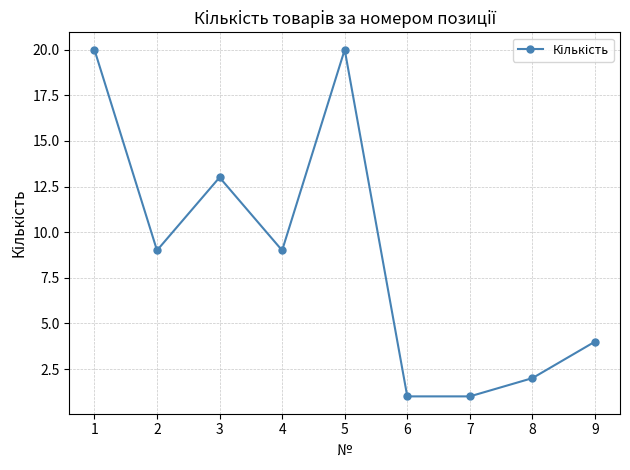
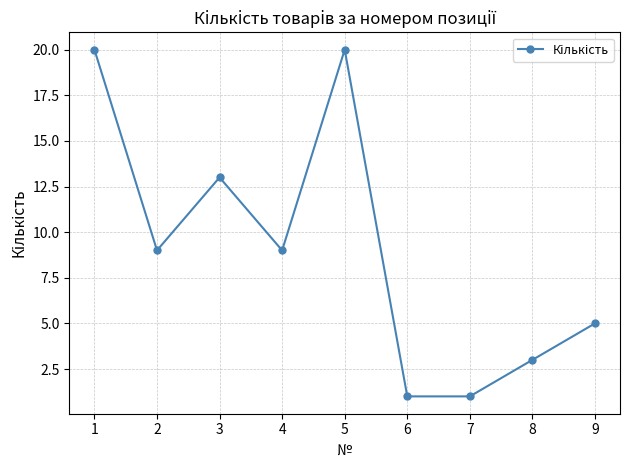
8: 2 -> 3
9: 4 -> 5
